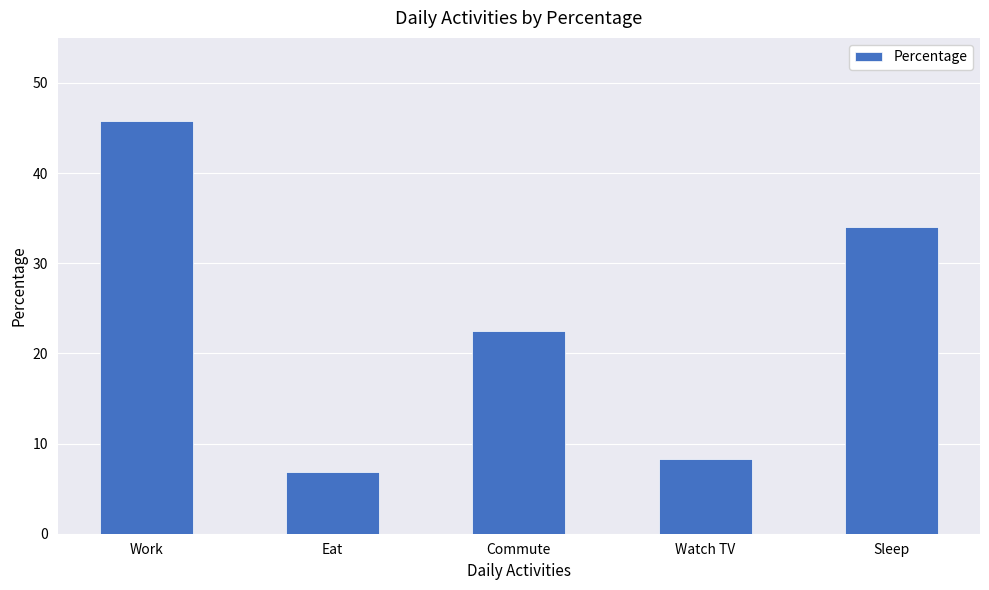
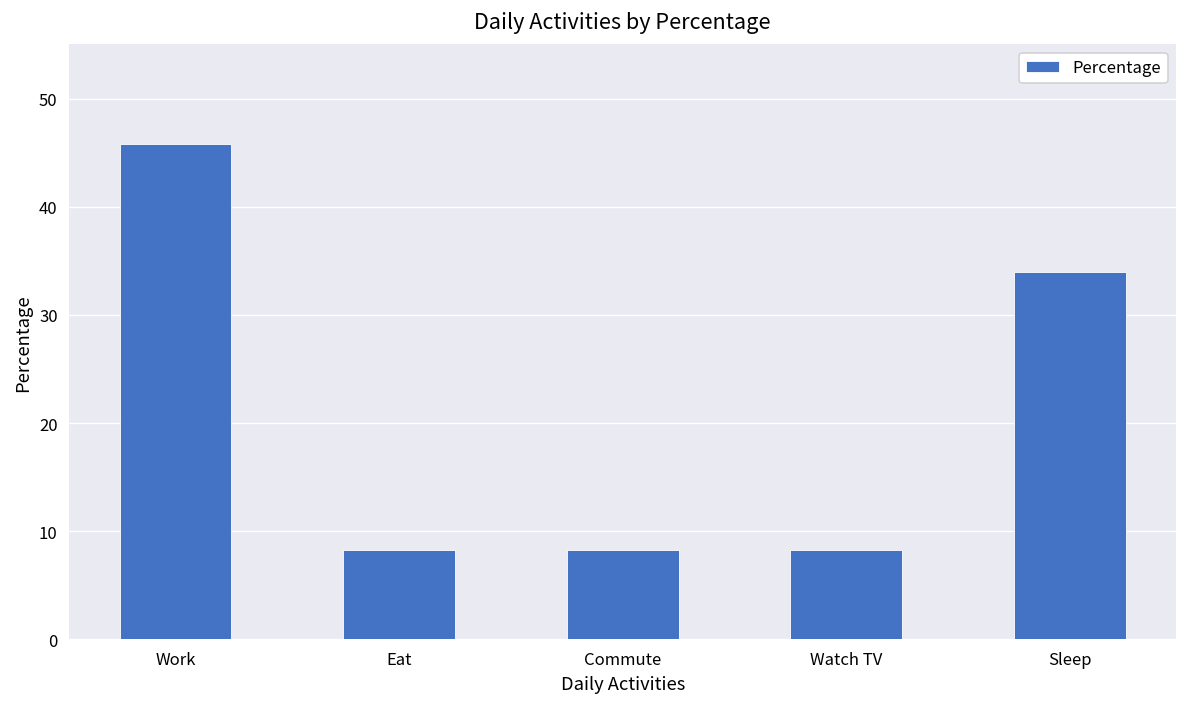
Eat: 7 -> 8
Commute: 23 -> 8
